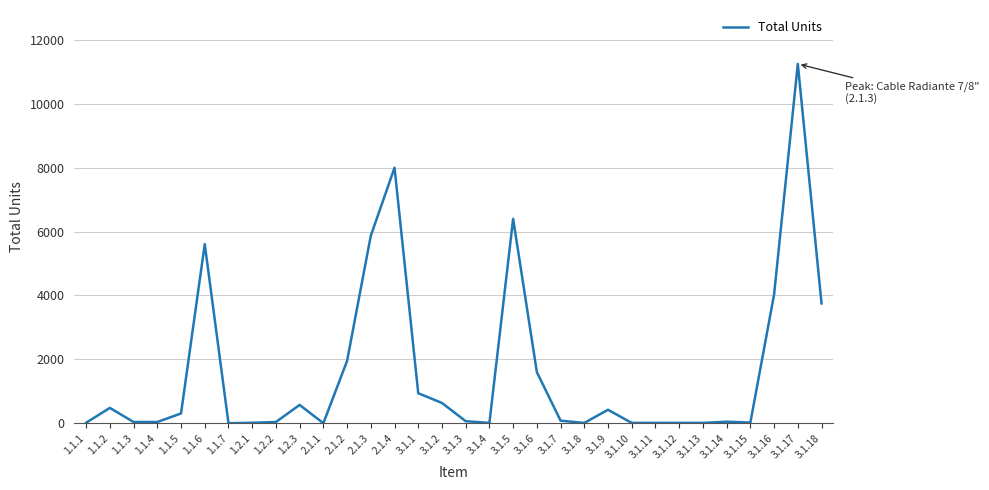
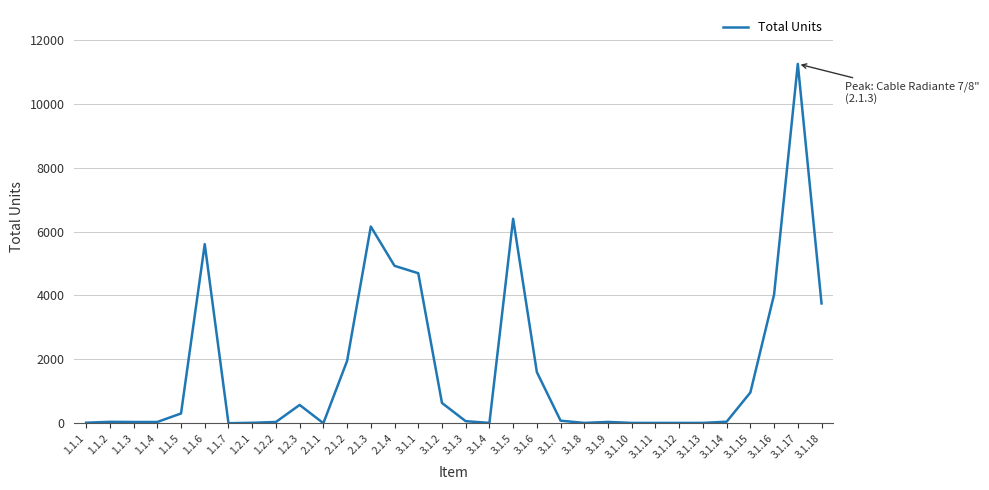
1.1.2: 500 -> 0
2.1.3: 5900 -> 6200
2.1.4: 8000 -> 4900
3.1.1: 900 -> 4700
3.1.9: 400 -> 0
3.1.15: 0 -> 1000
